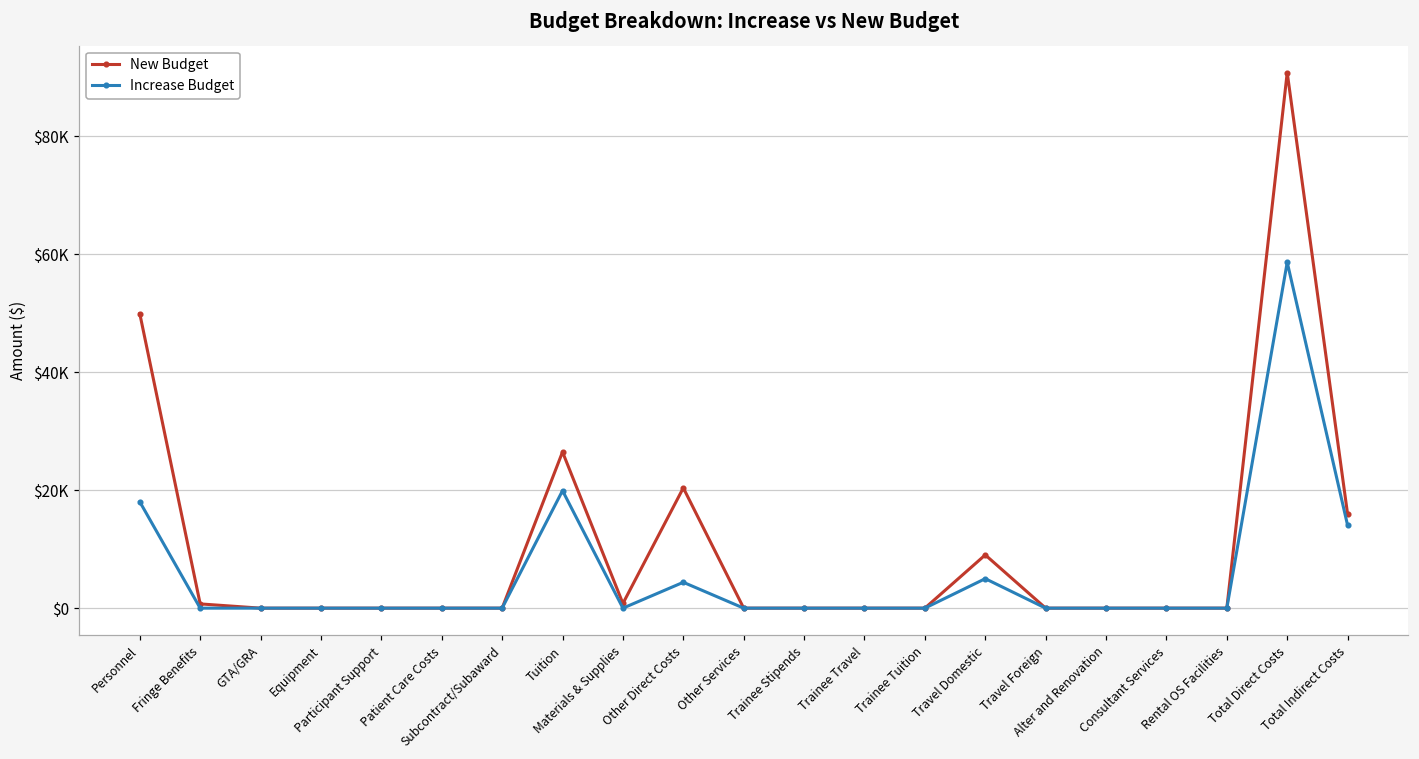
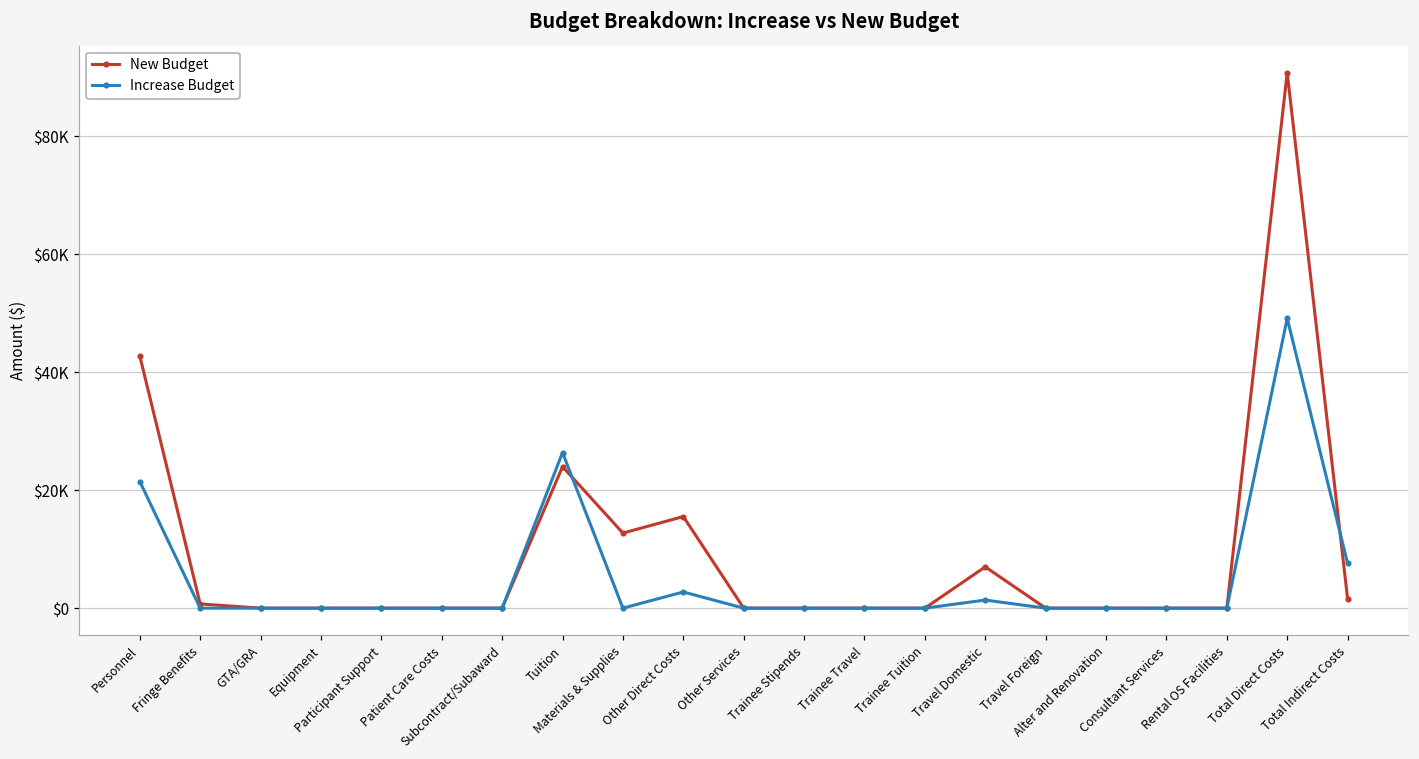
New Budget, Personnel: $50000 -> $43000
Increase Budget, Personnel: $18000 -> $21000
New Budget, Tuition: $26000 -> $24000
Increase Budget, Tuition: $20000 -> $26000
New Budget, Materials & Supplies: $1000 -> $13000
New Budget, Other Direct Costs: $20000 -> $16000
Increase Budget, Other Direct Costs: $4000 -> $3000
New Budget, Travel Domestic: $9000 -> $7000
Increase Budget, Travel Domestic: $5000 -> $1000
Increase Budget, Total Direct Costs: $59000 -> $49000
New Budget, Total Indirect Costs: $16000 -> $2000
Increase Budget, Total Indirect Costs: $14000 -> $8000
